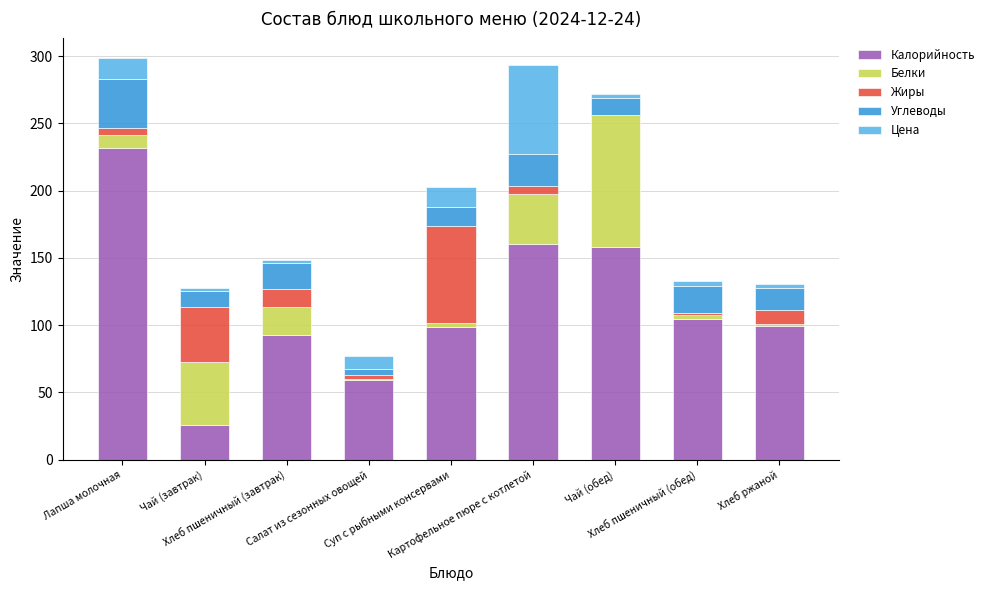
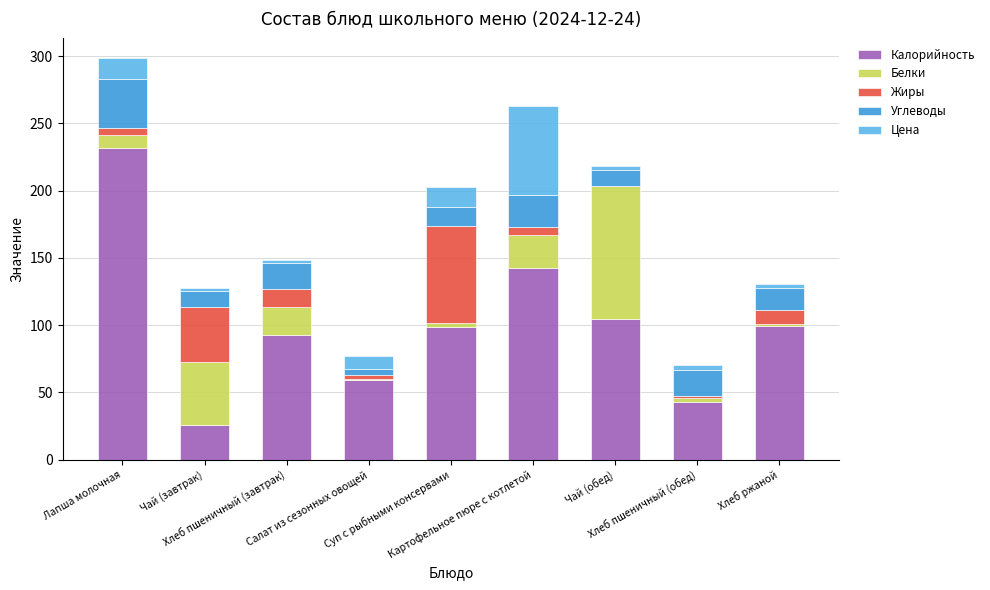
Калорийность, Картофельное пюре с котлетой: 160 -> 142
Белки, Картофельное пюре с котлетой: 37 -> 25
Калорийность, Чай (обед): 158 -> 105
Калорийность, Хлеб пшеничный (обед): 105 -> 43
